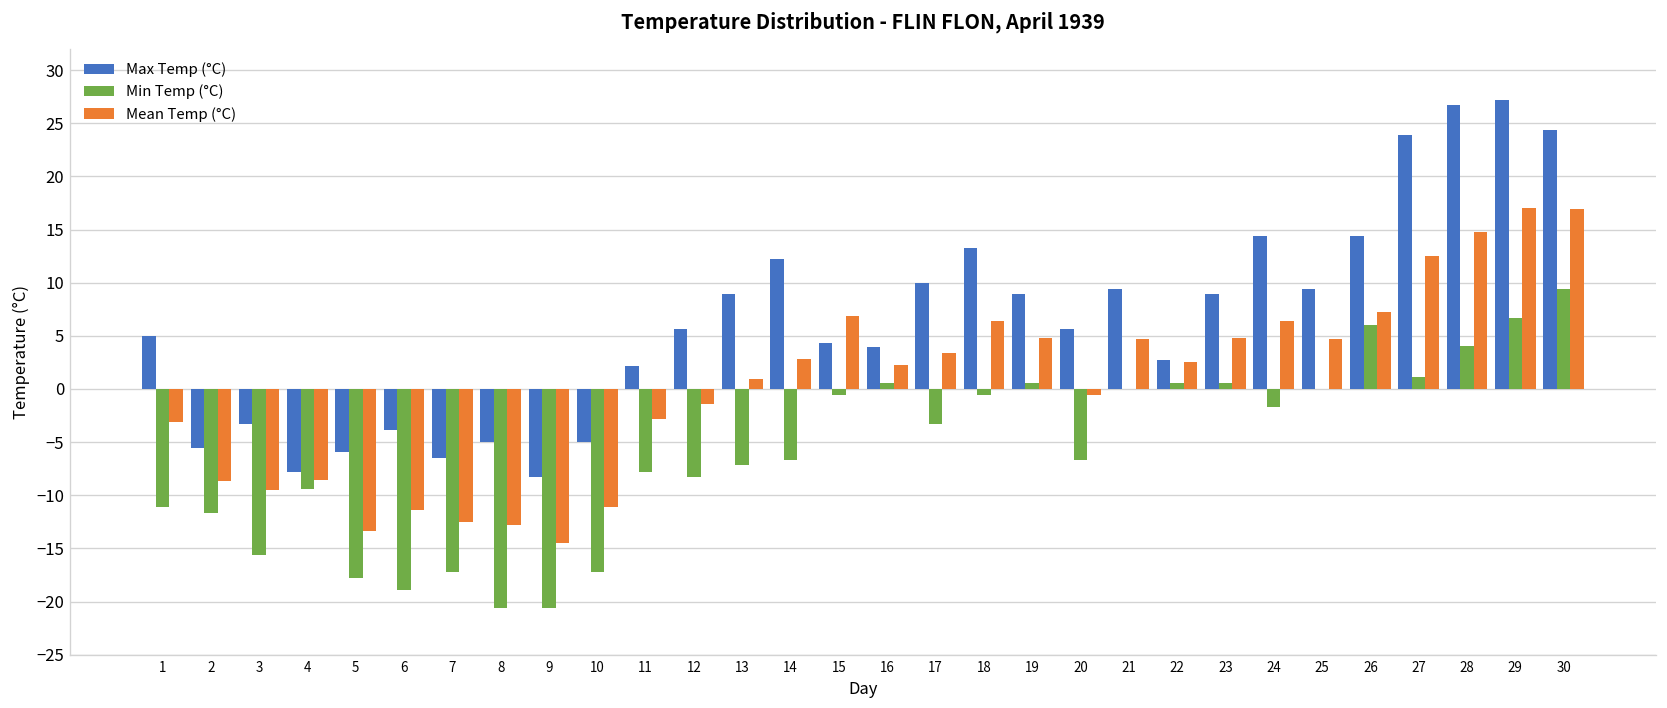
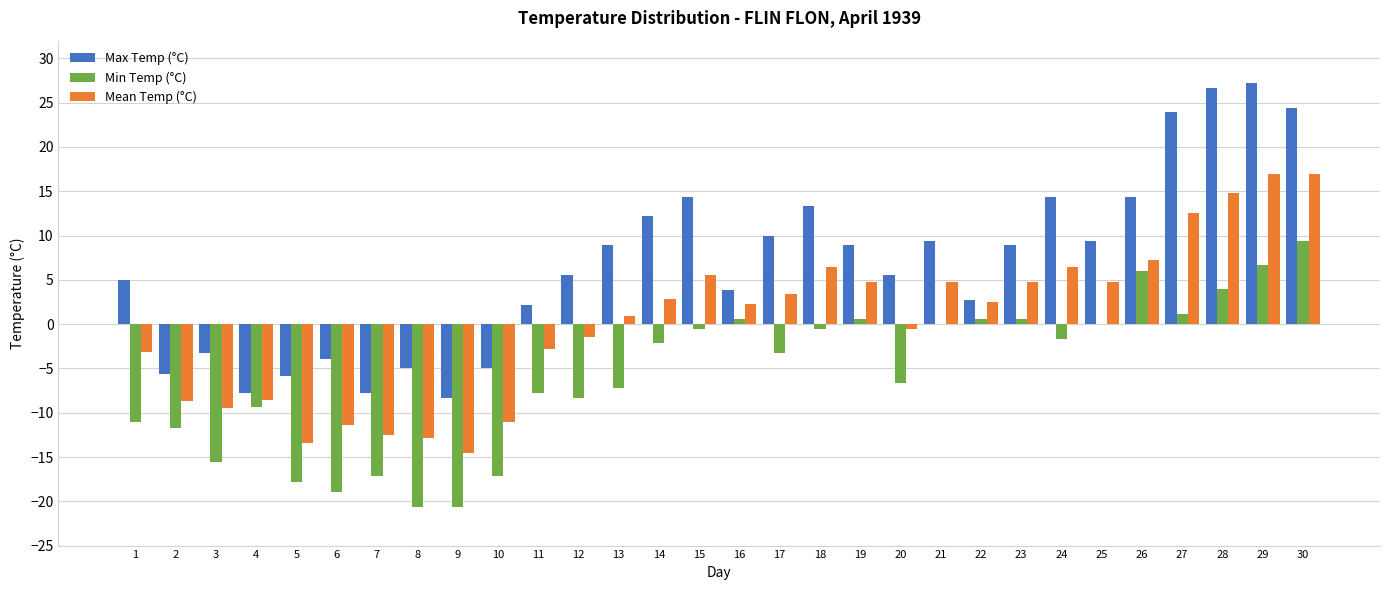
Max Temp (°C), 7: -7 -> -8
Min Temp (°C), 14: -7 -> -2
Max Temp (°C), 15: 4 -> 14
Mean Temp (°C), 15: 7 -> 6
